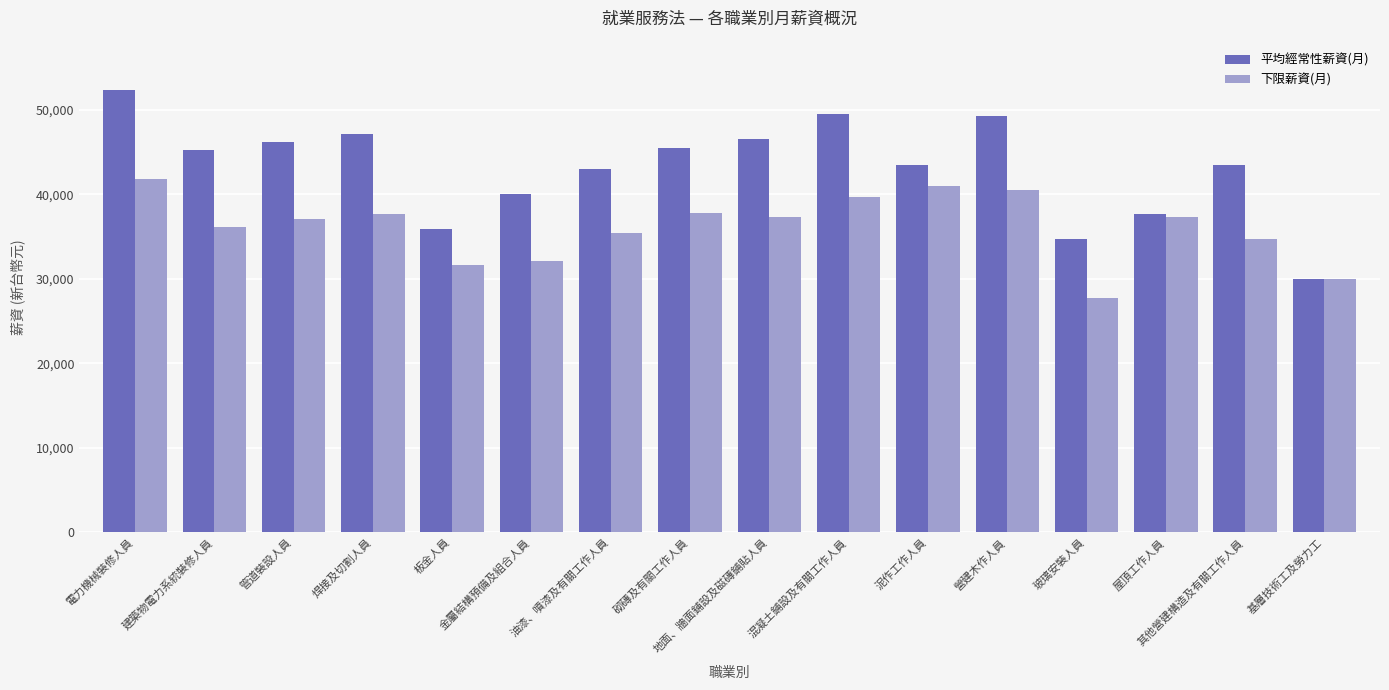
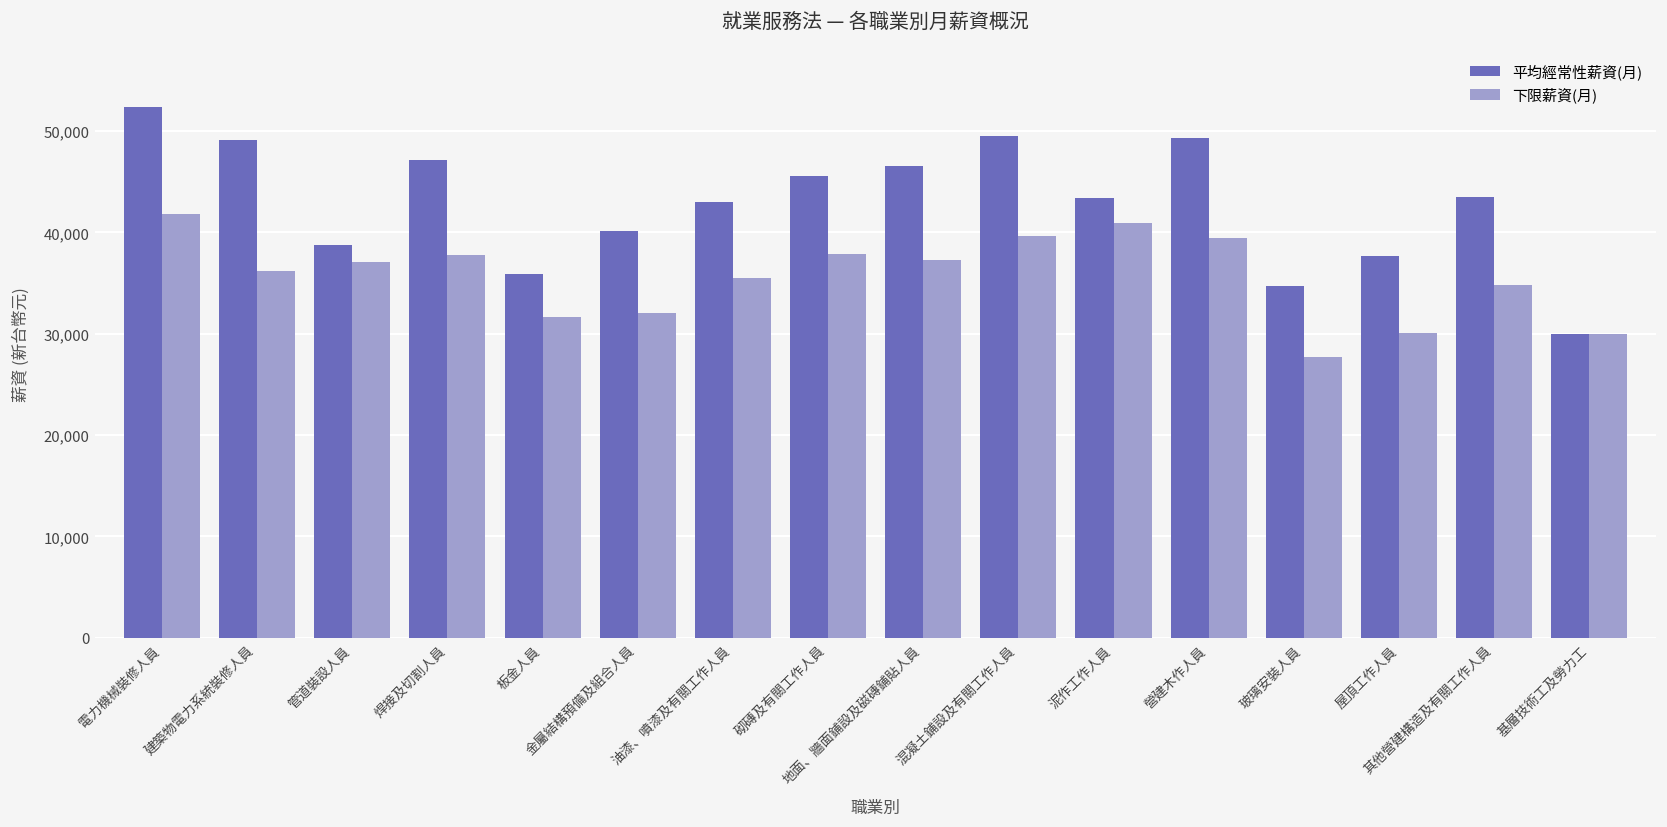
平均經常性薪資(月), 建築物電力系統裝修人員: 45,000 -> 49,000
平均經常性薪資(月), 管道裝設人員: 46,000 -> 39,000
下限薪資(月), 營建木作人員: 41,000 -> 39,000
下限薪資(月), 屋頂工作人員: 37,000 -> 30,000
